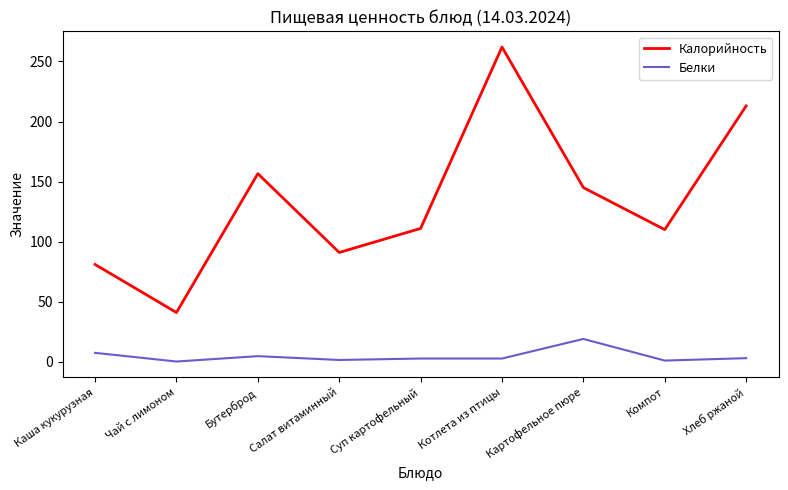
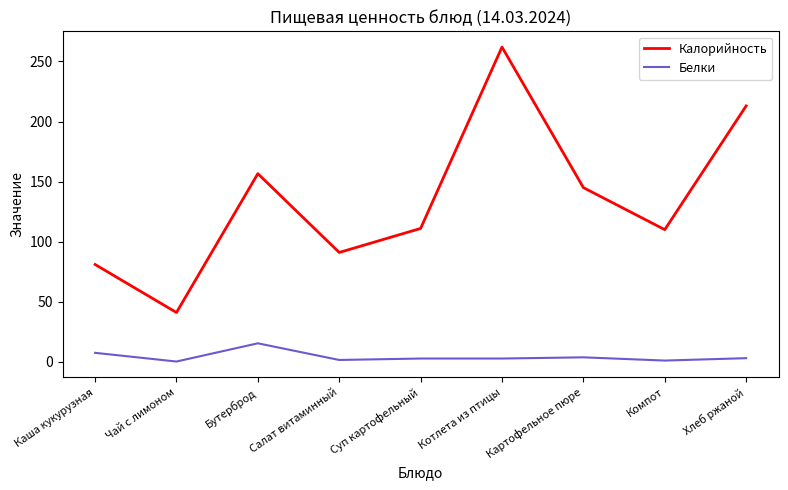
Белки, Бутерброд: 5 -> 15
Белки, Картофельное пюре: 19 -> 4
